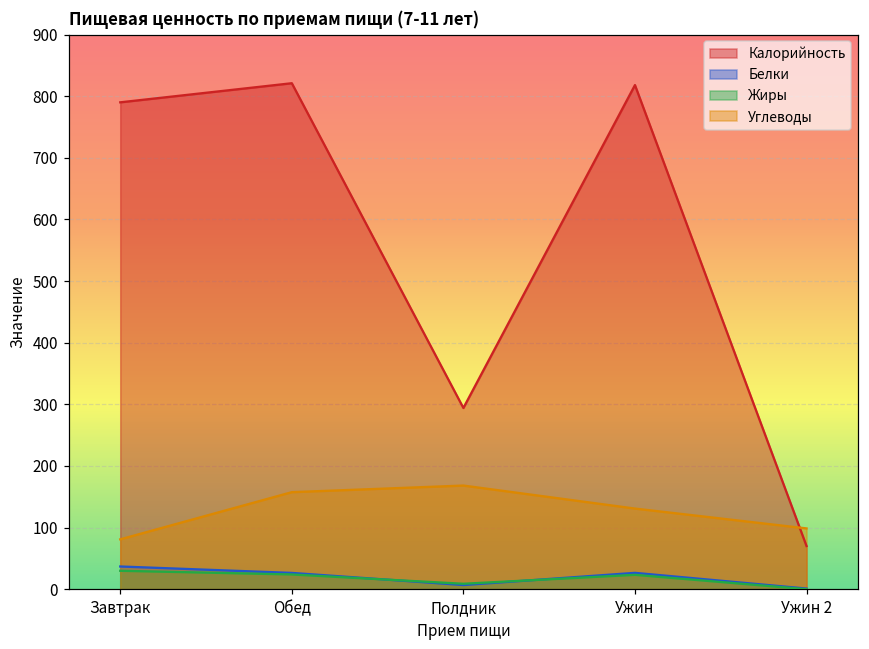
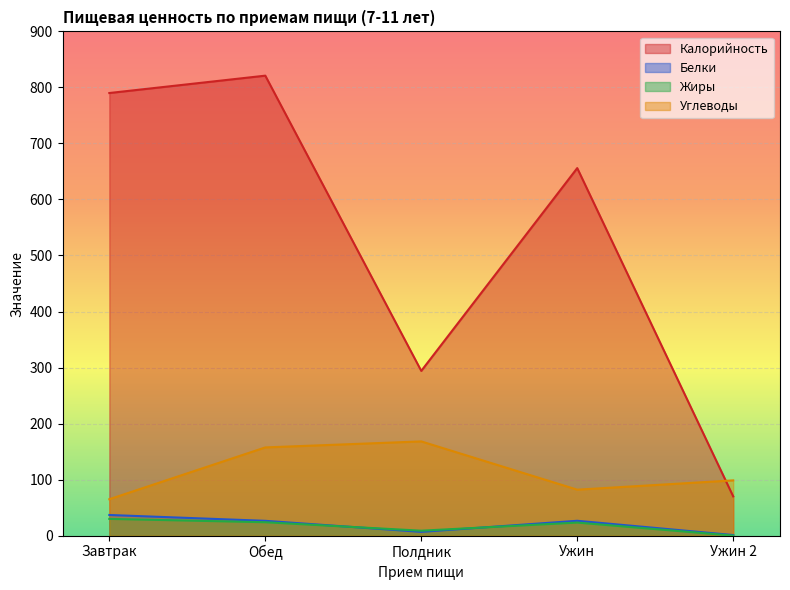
Углеводы, Завтрак: 80 -> 60
Калорийность, Ужин: 820 -> 660
Углеводы, Ужин: 130 -> 80
